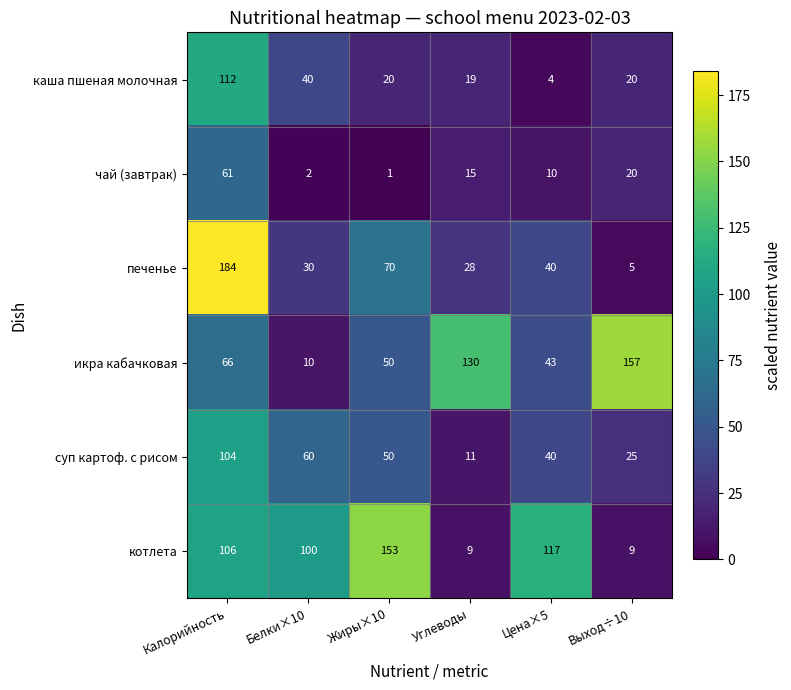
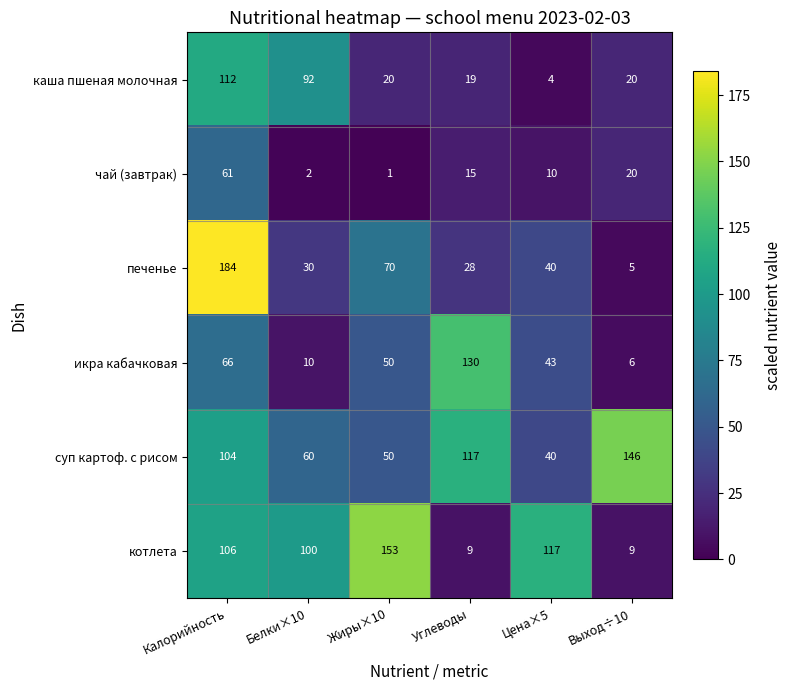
каша пшеная молочная, Белки×10: 40 -> 92
икра кабачковая, Выход÷10: 157 -> 6
суп картоф. с рисом, Углеводы: 11 -> 117
суп картоф. с рисом, Выход÷10: 25 -> 146
